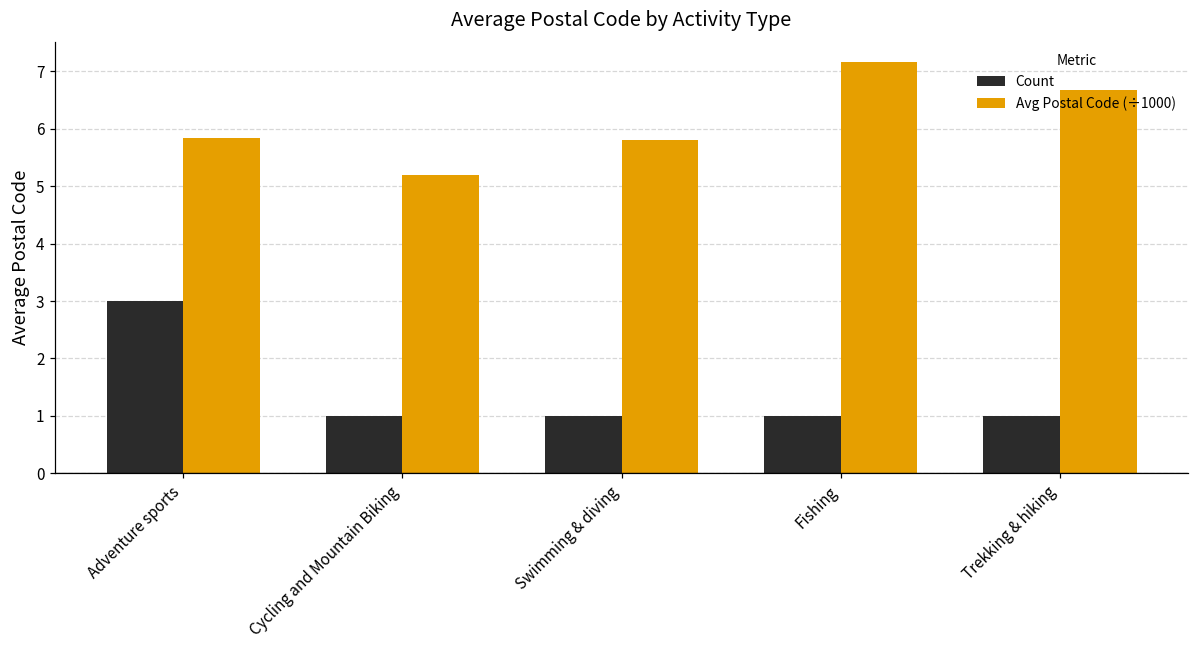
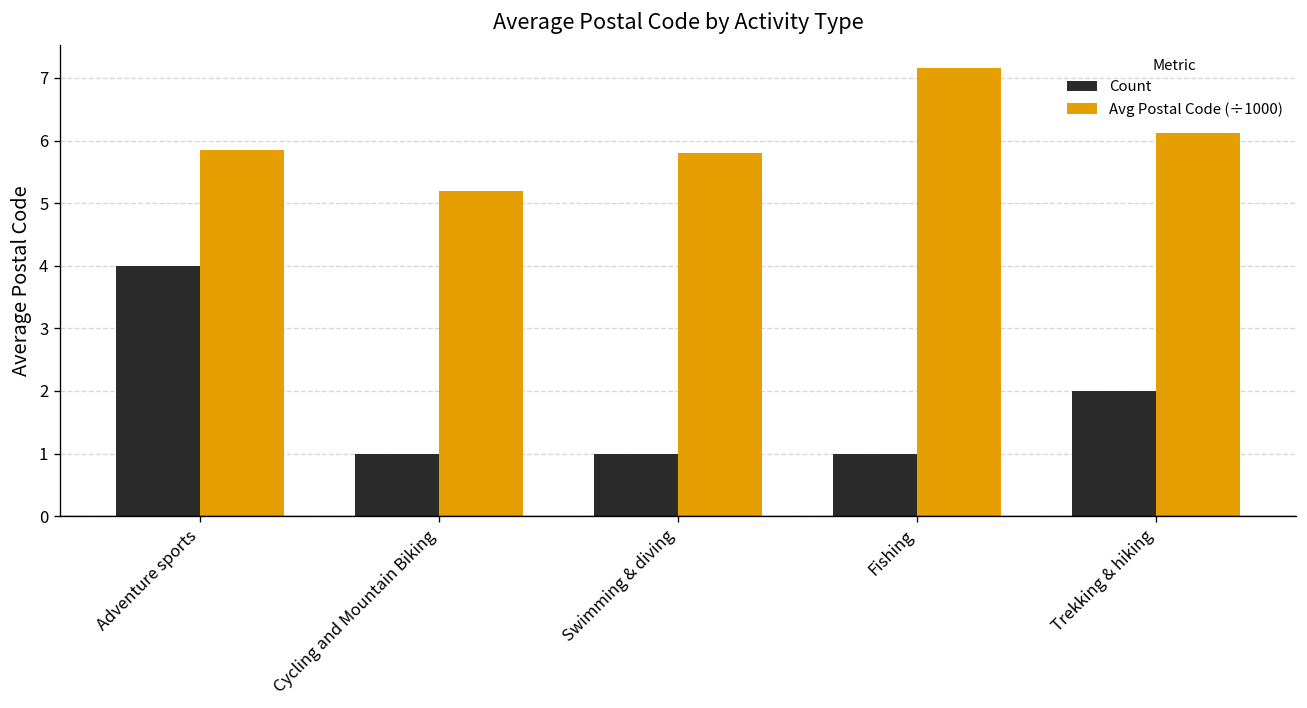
Count, Adventure sports: 3 -> 4
Count, Trekking & hiking: 1 -> 2
Avg Postal Code (÷1000), Trekking & hiking: 6.7 -> 6.1
